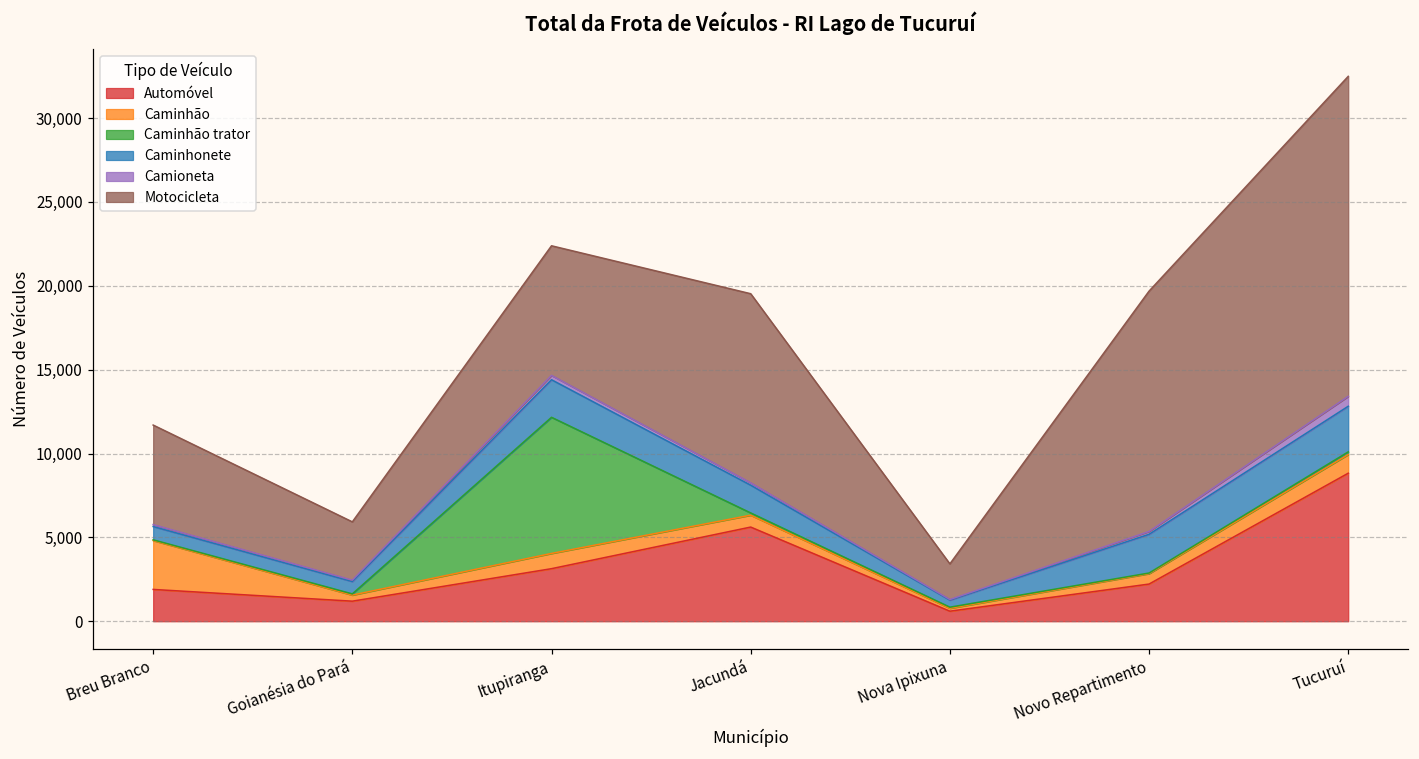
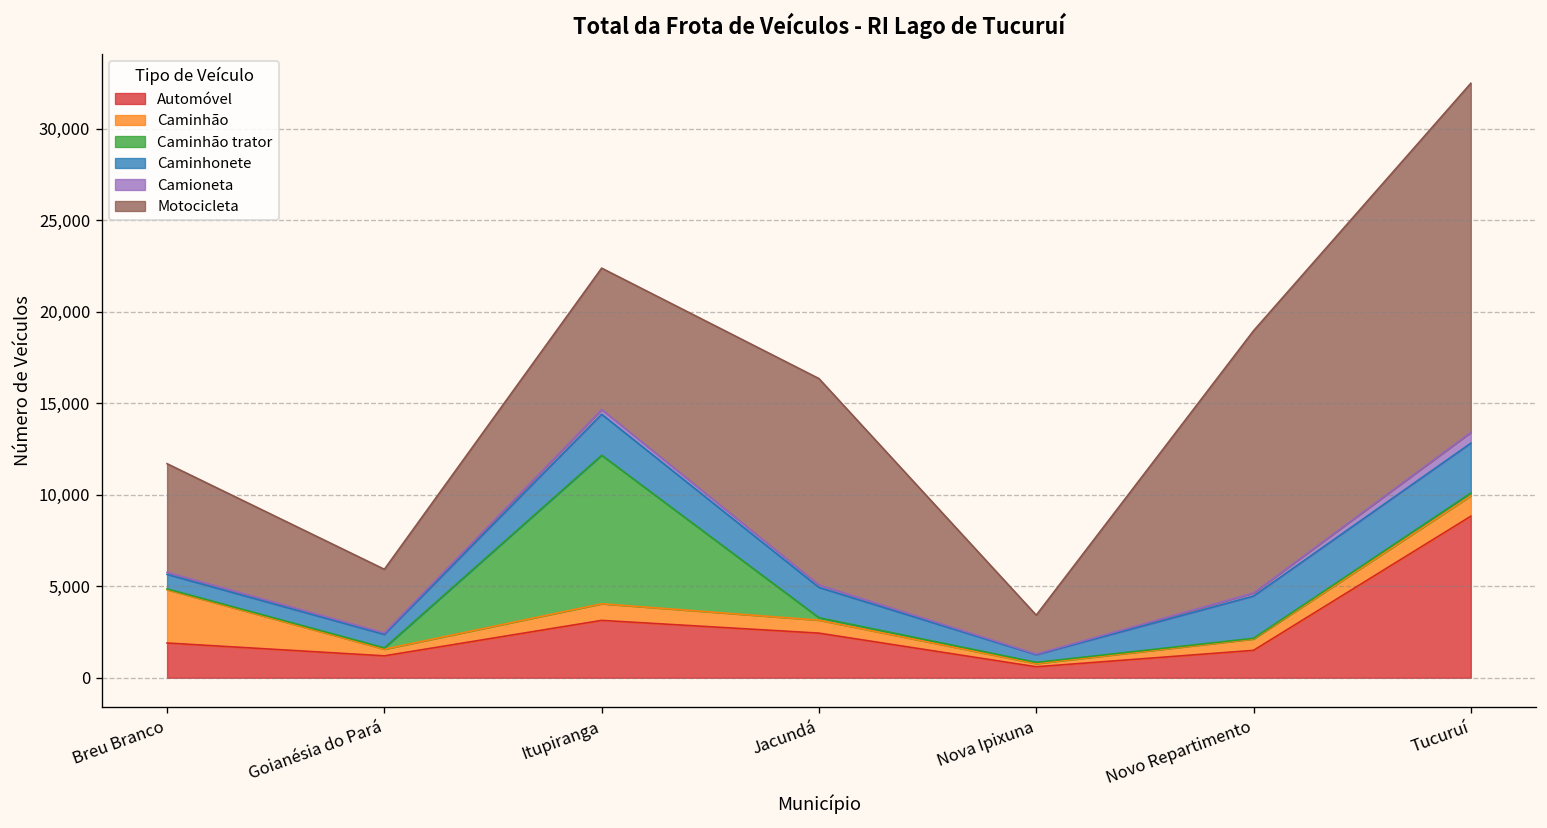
Automóvel, Jacundá: 5,600 -> 2,400
Automóvel, Novo Repartimento: 2,200 -> 1,500
